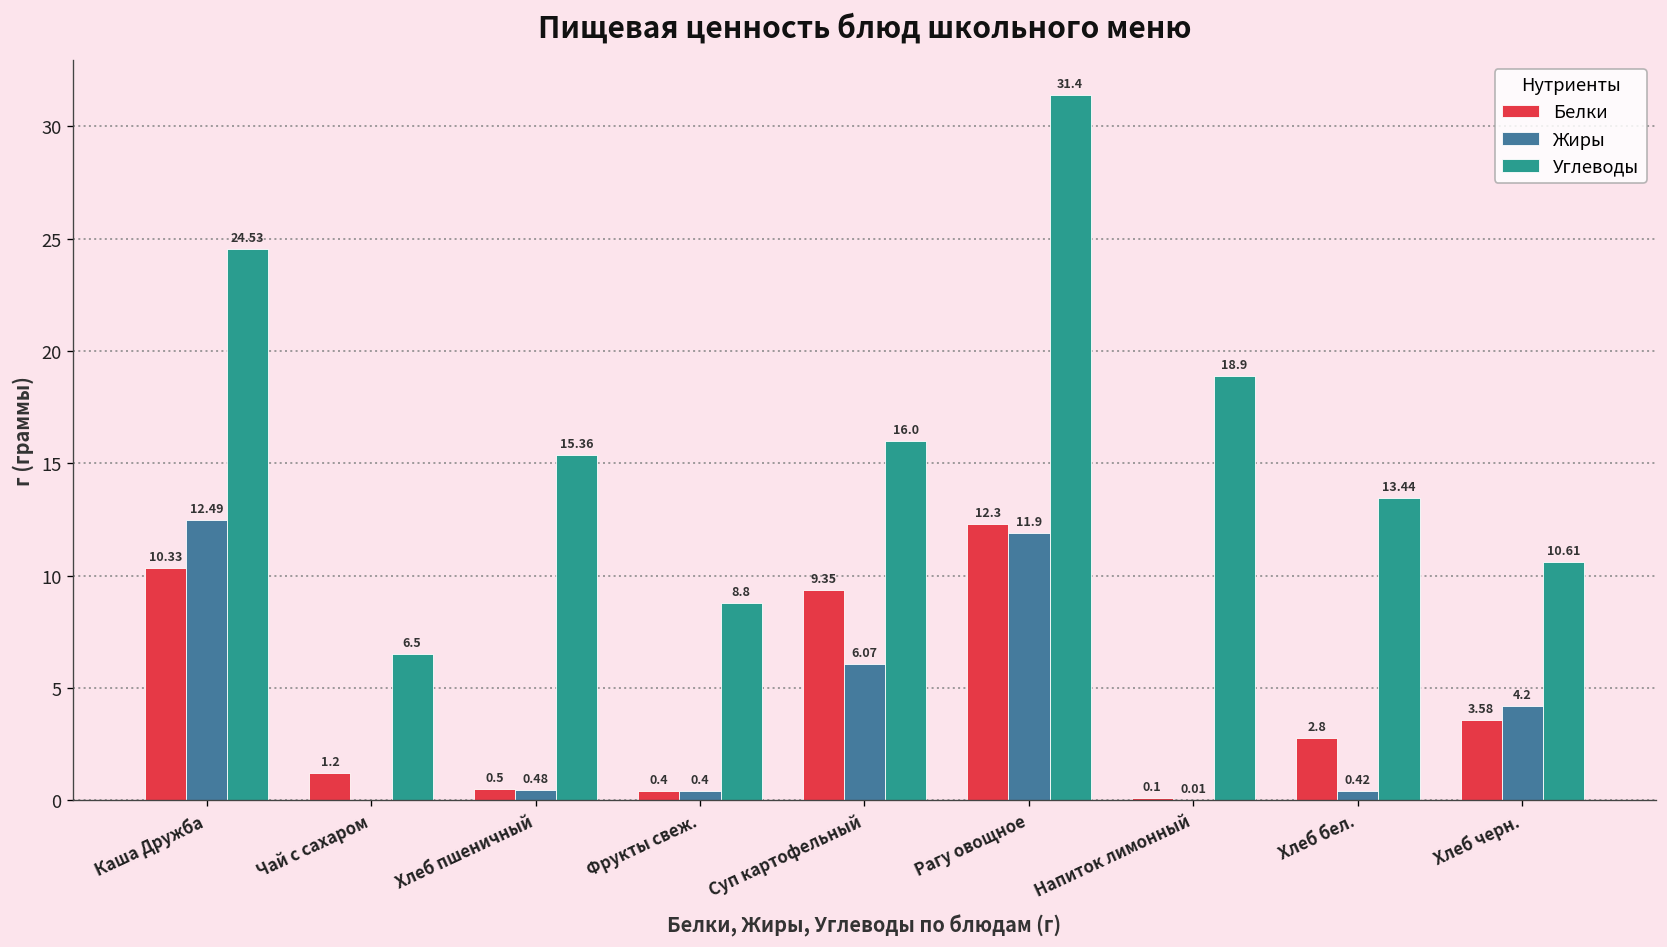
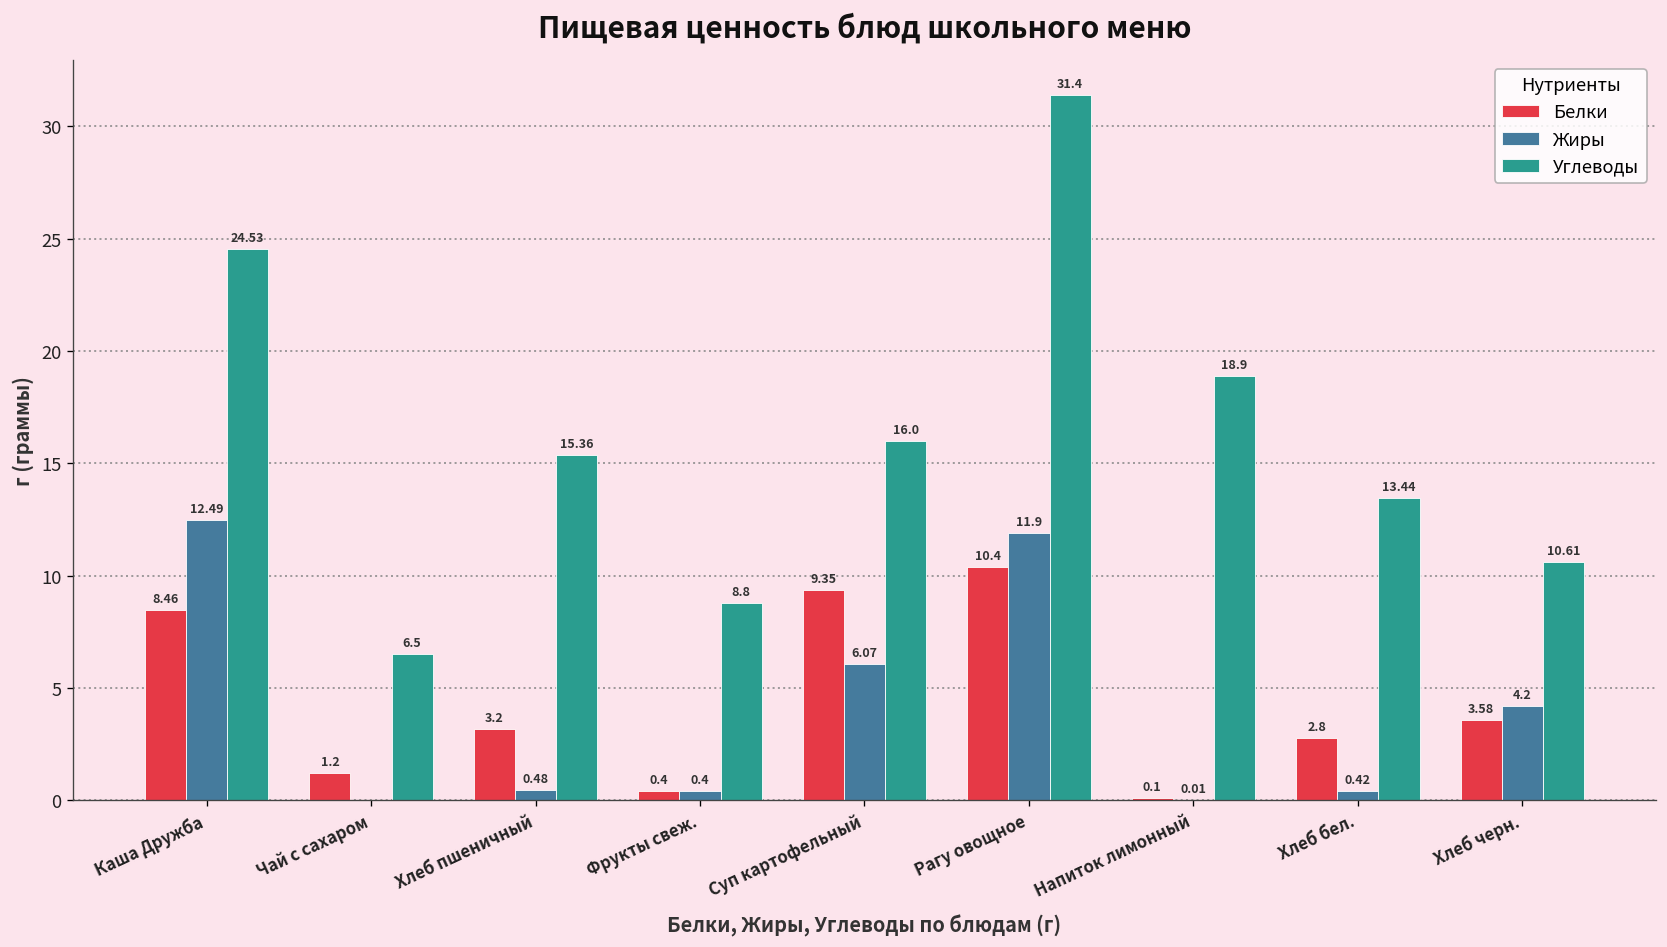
Белки, Каша Дружба: 10.33 -> 8.46
Белки, Хлеб пшеничный: 0.5 -> 3.2
Белки, Рагу овощное: 12.3 -> 10.4
